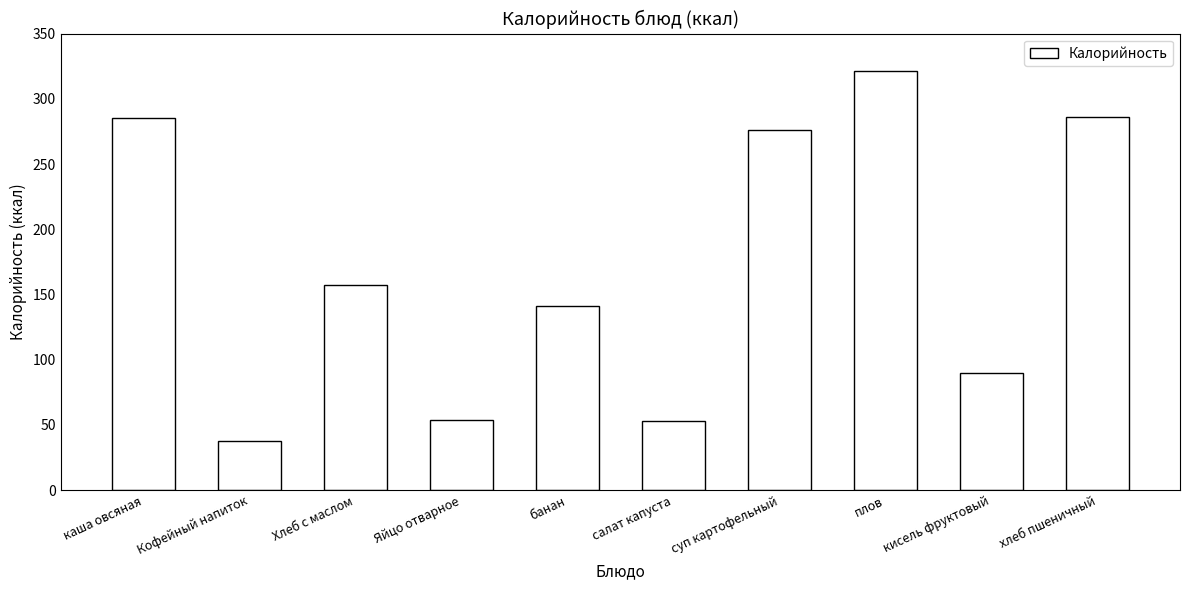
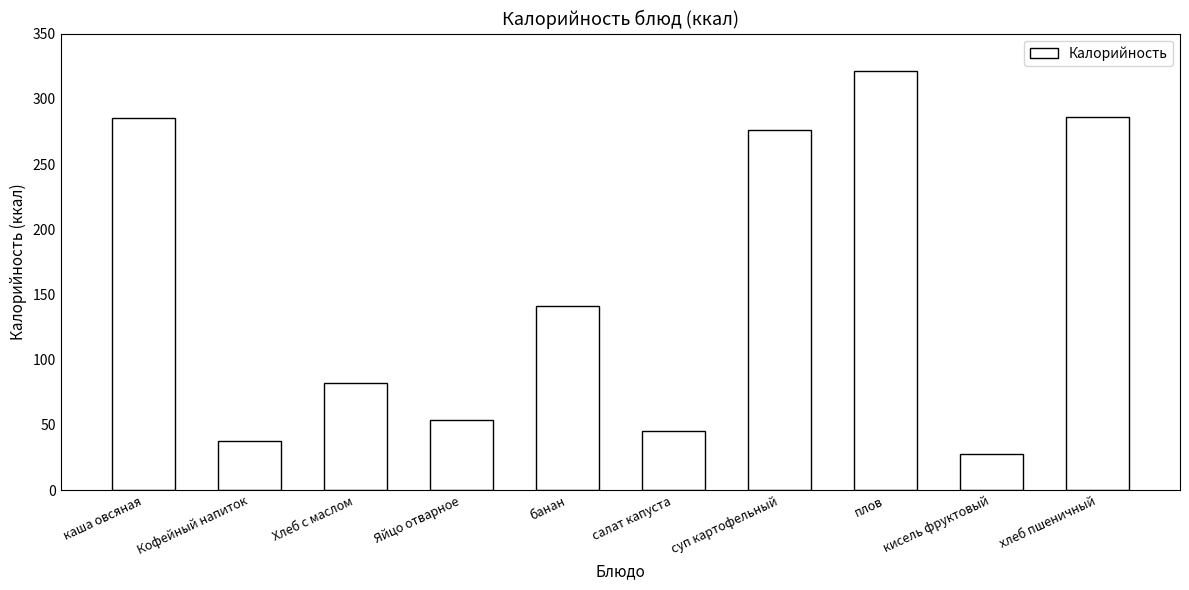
Хлеб с маслом: 157 -> 82
салат капуста: 53 -> 45
кисель фруктовый: 90 -> 28
